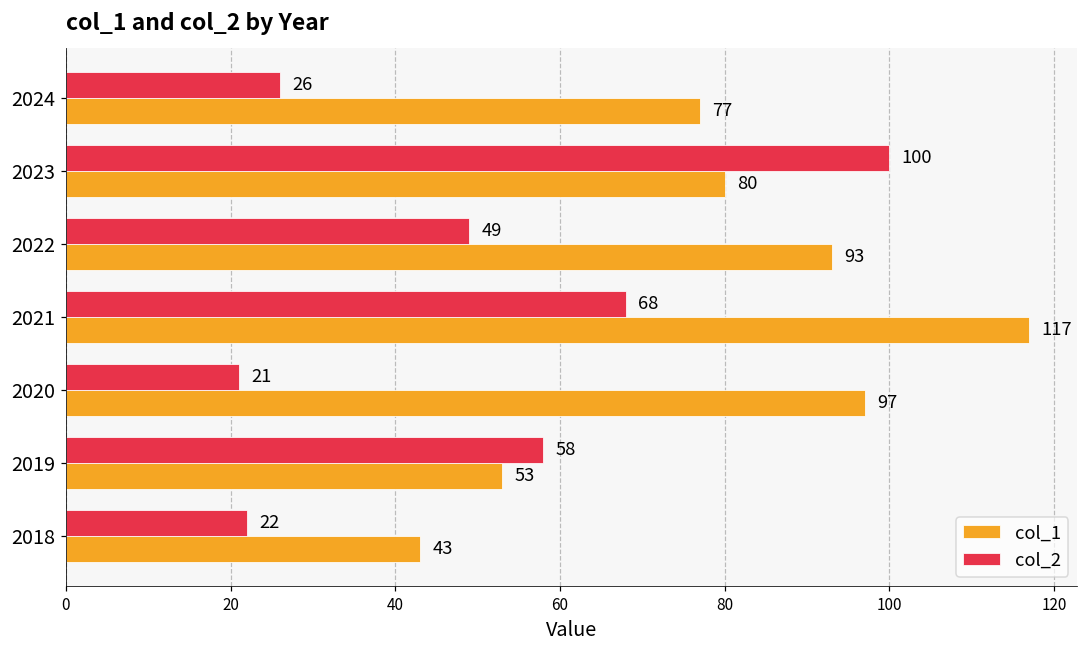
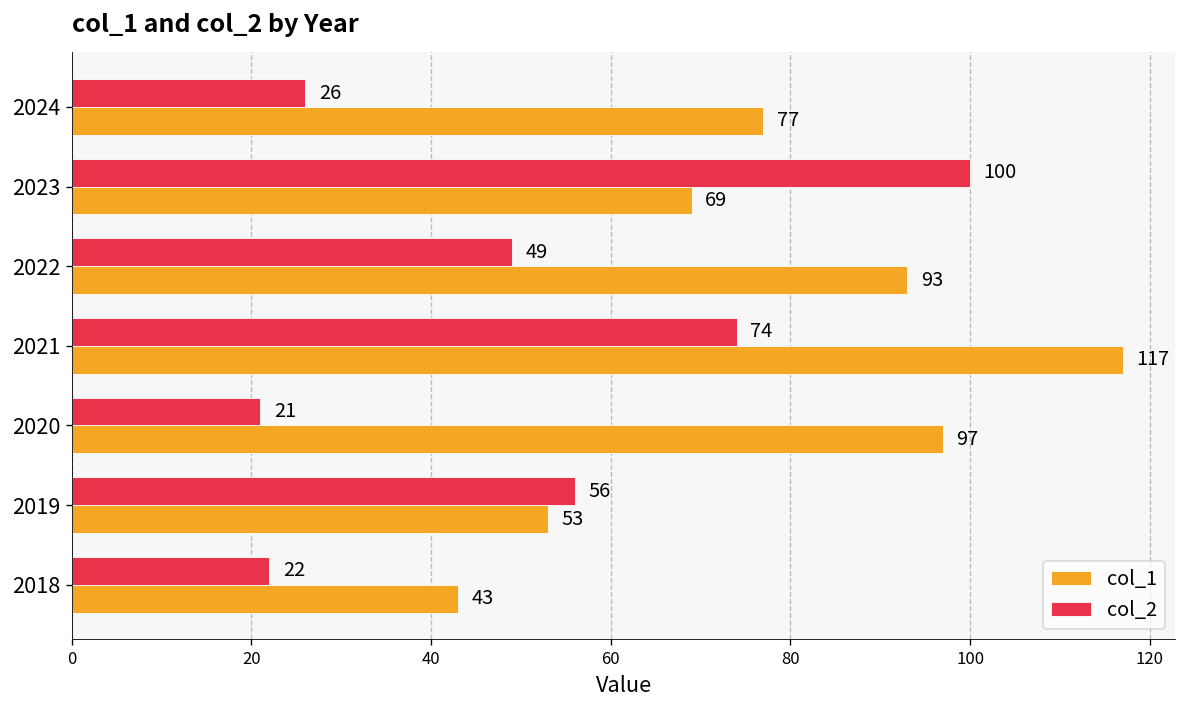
col_1, 2023: 80 -> 69
col_2, 2021: 68 -> 74
col_2, 2019: 58 -> 56
